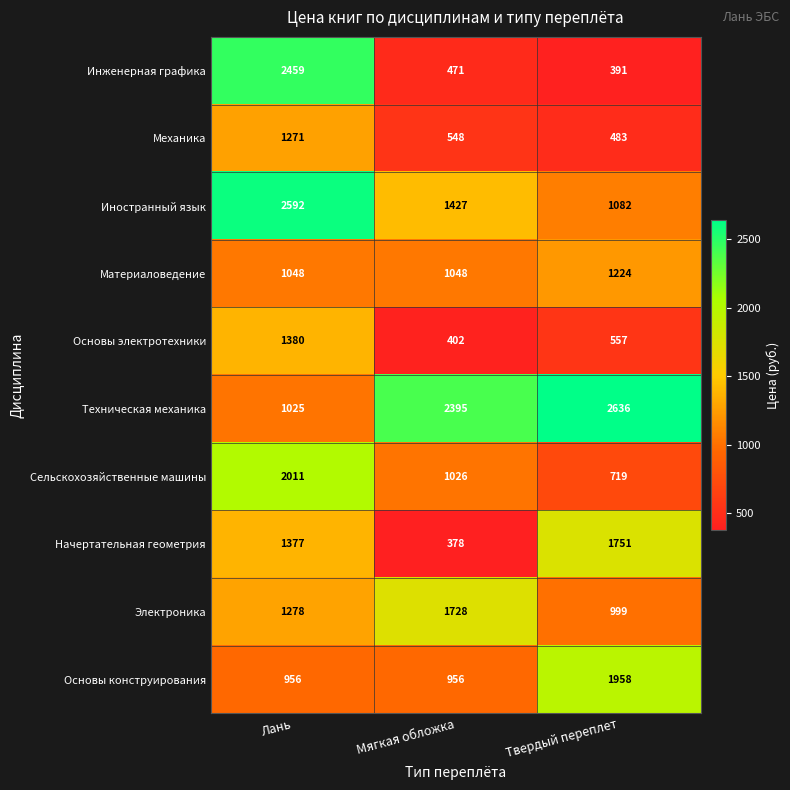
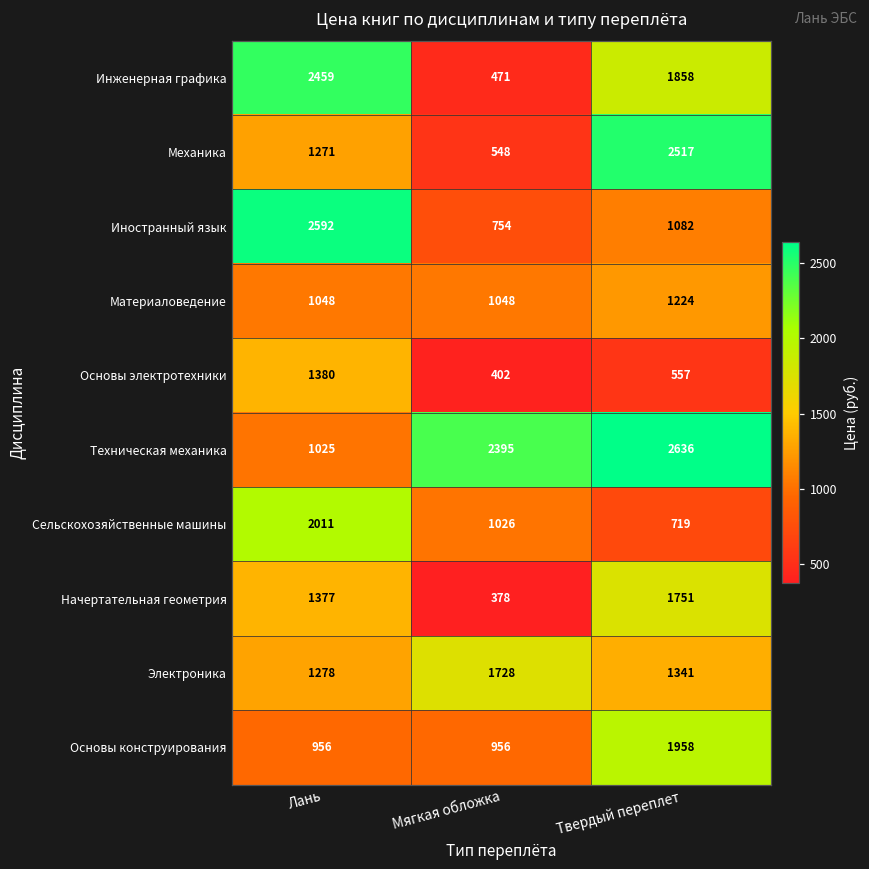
Инженерная графика, Твердый переплет: 391 -> 1858
Механика, Твердый переплет: 483 -> 2517
Иностранный язык, Мягкая обложка: 1427 -> 754
Электроника, Твердый переплет: 999 -> 1341
